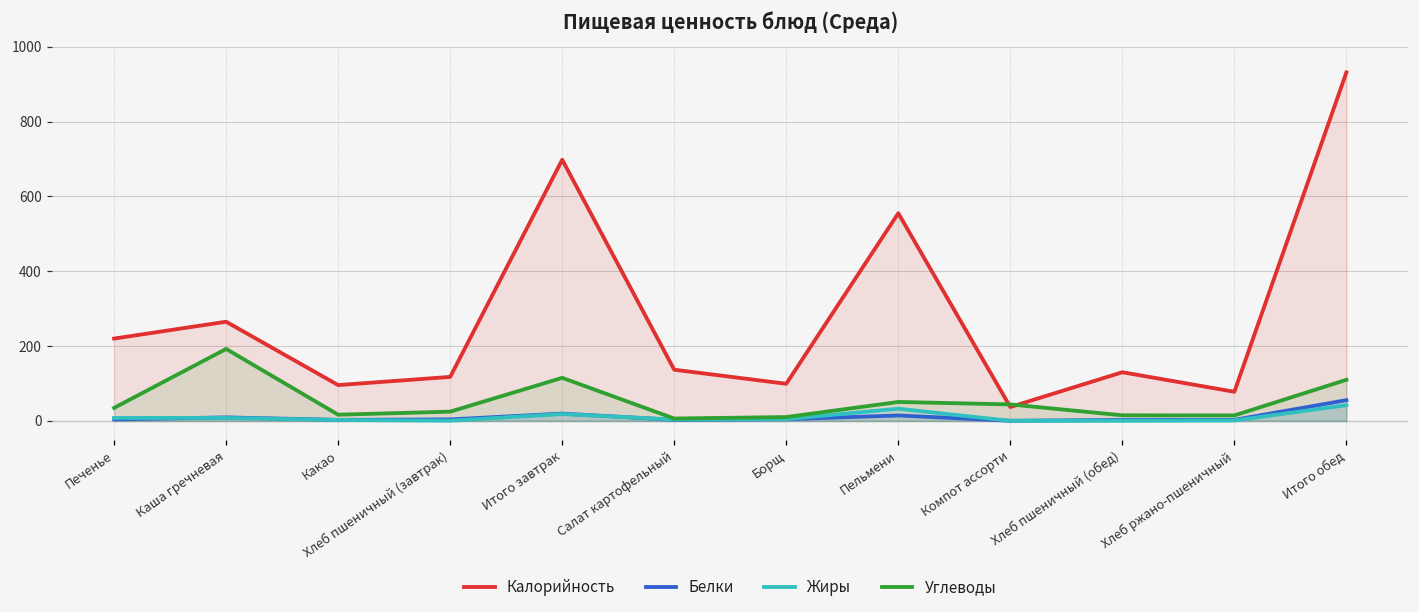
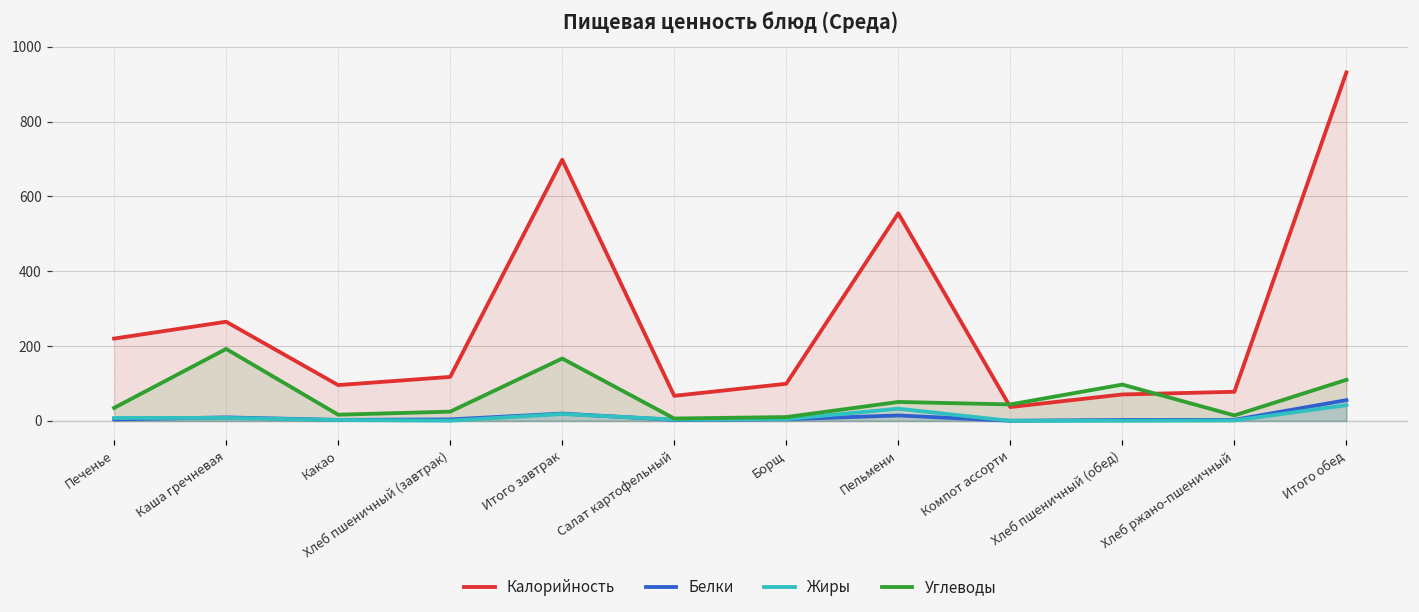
Углеводы, Итого завтрак: 120 -> 170
Калорийность, Салат картофельный: 140 -> 70
Калорийность, Хлеб пшеничный (обед): 130 -> 70
Углеводы, Хлеб пшеничный (обед): 10 -> 100
